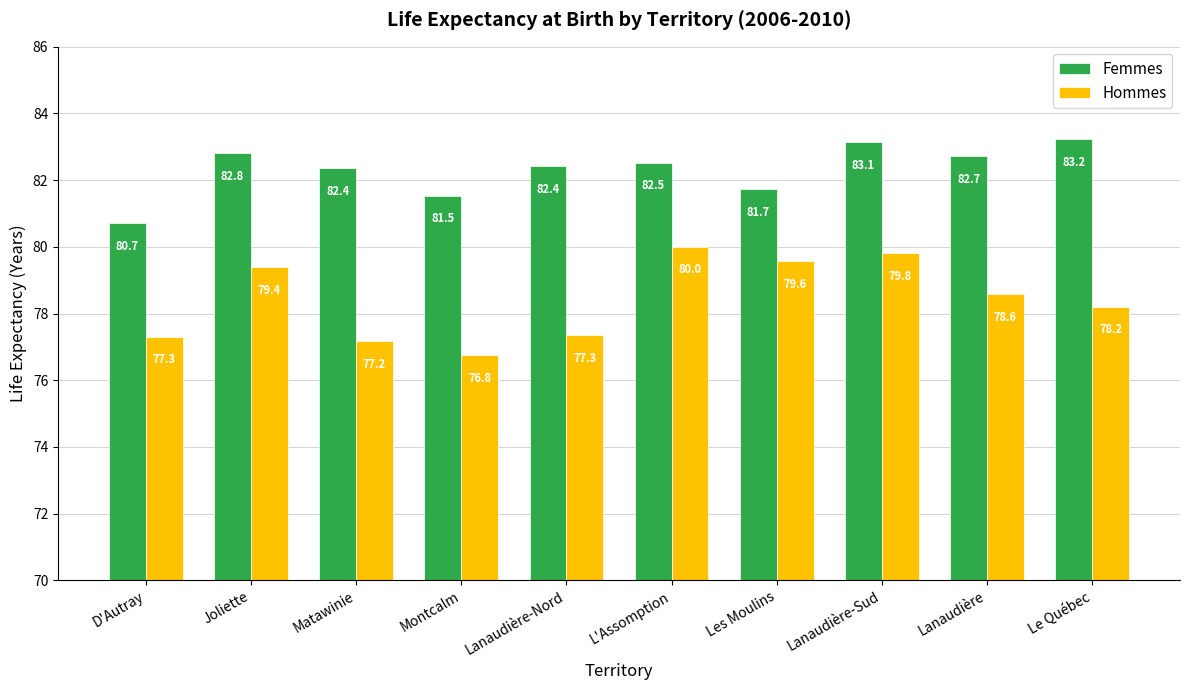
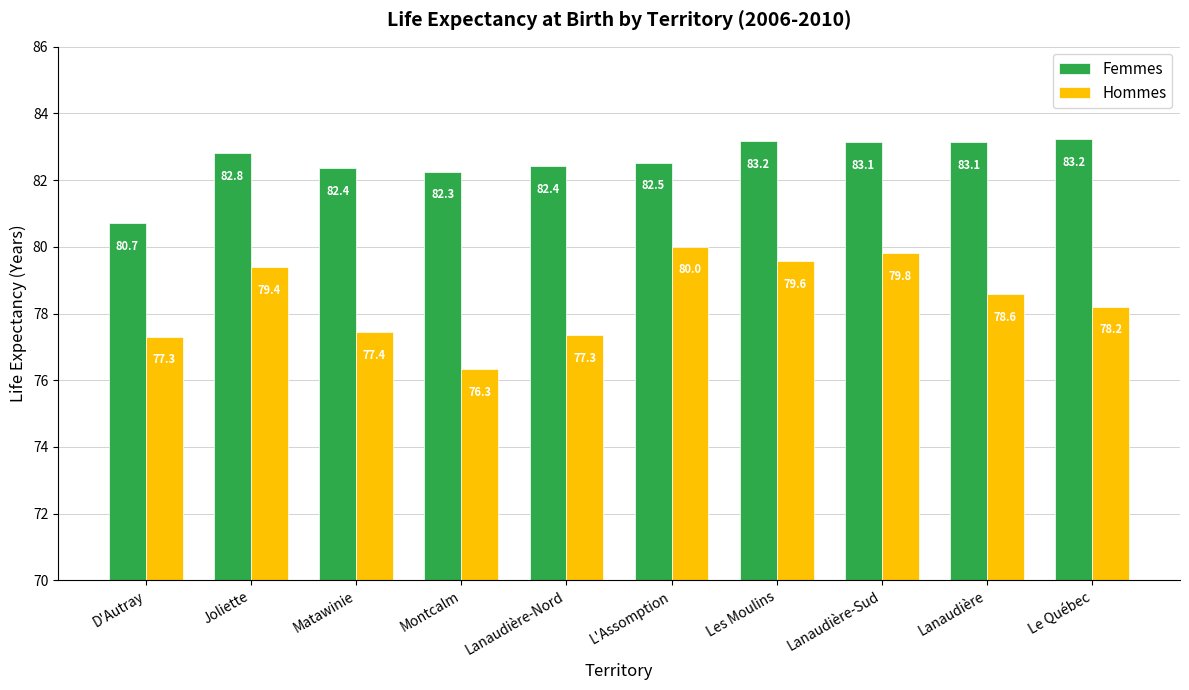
Hommes, Matawinie: 77.2 -> 77.4
Femmes, Montcalm: 81.5 -> 82.3
Hommes, Montcalm: 76.8 -> 76.3
Femmes, Les Moulins: 81.7 -> 83.2
Femmes, Lanaudière: 82.7 -> 83.1
